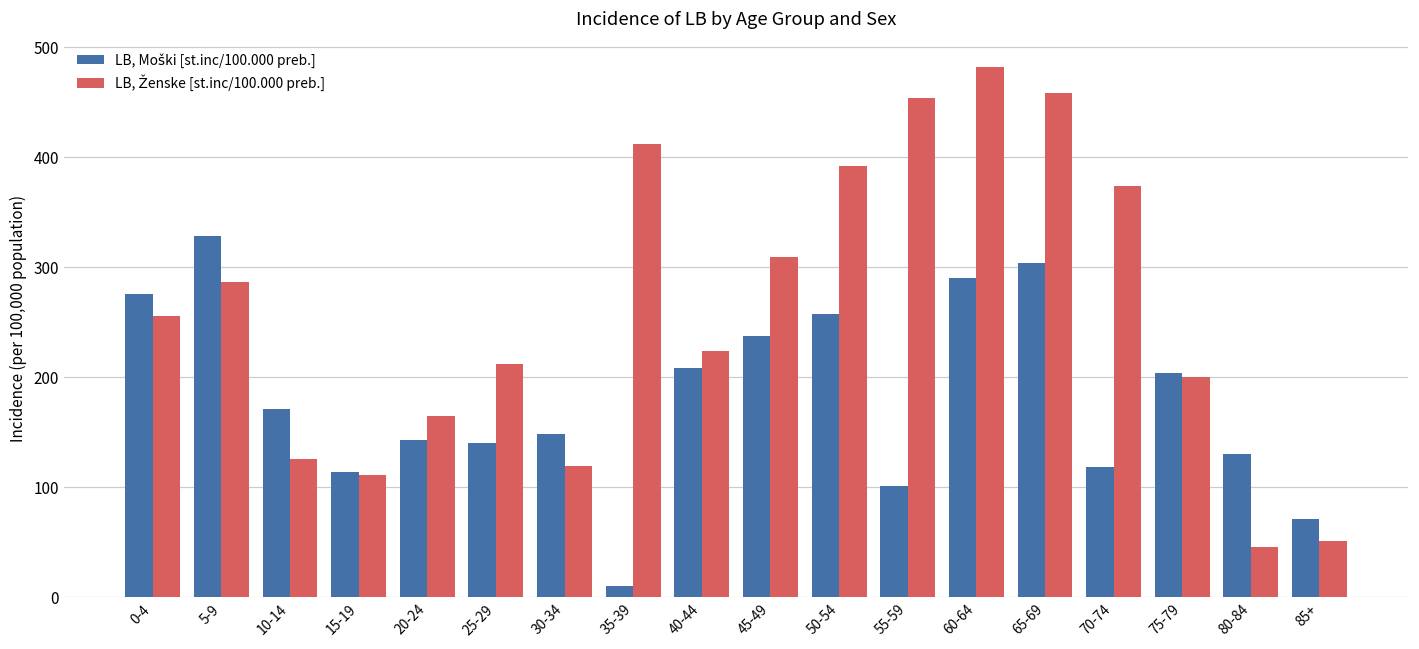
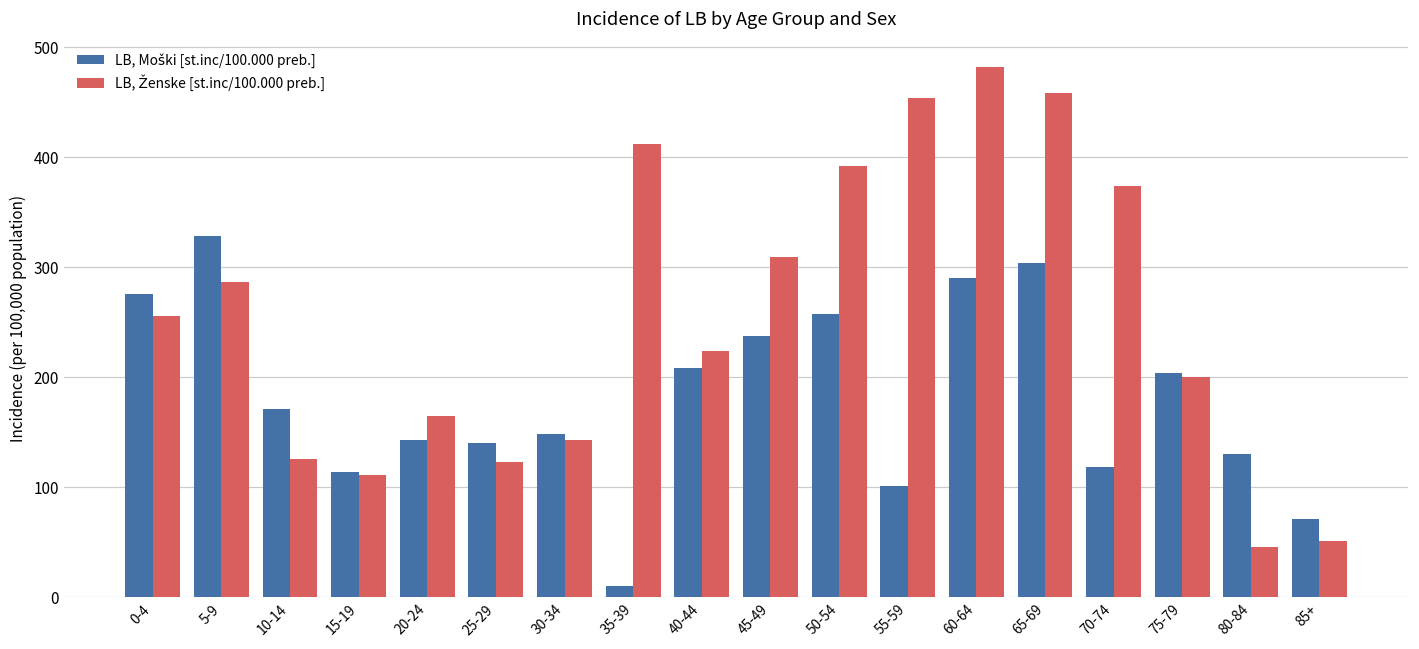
LB, Ženske [st.inc/100.000 preb.], 25-29: 212 -> 123
LB, Ženske [st.inc/100.000 preb.], 30-34: 120 -> 143
